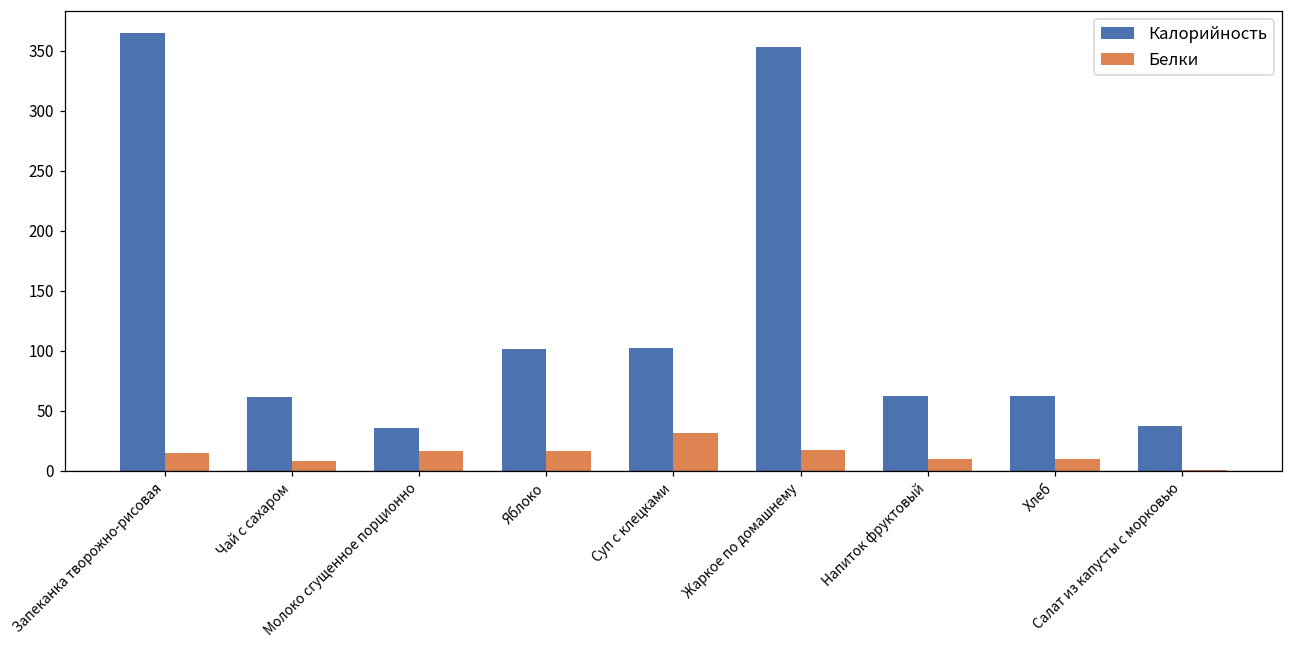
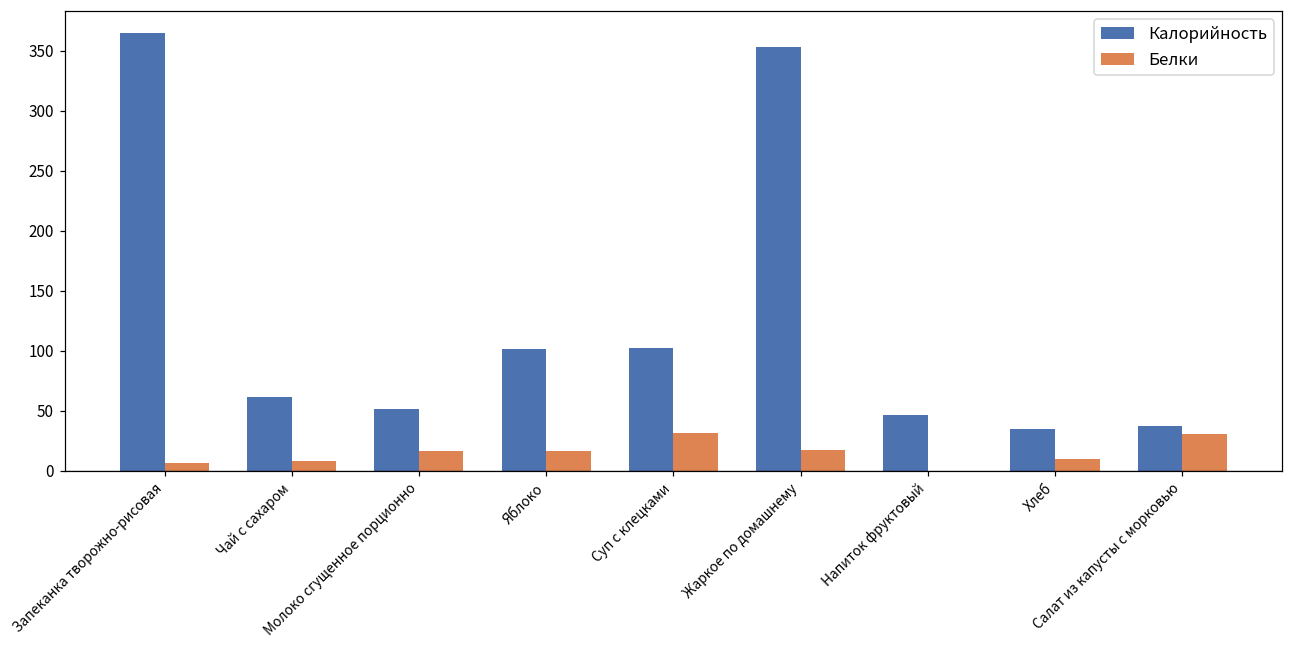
Белки, Запеканка творожно-рисовая: 15 -> 7
Калорийность, Молоко сгущенное порционно: 36 -> 52
Калорийность, Напиток фруктовый: 63 -> 46
Белки, Напиток фруктовый: 10 -> 0
Калорийность, Хлеб: 63 -> 35
Белки, Салат из капусты с морковью: 1 -> 30
